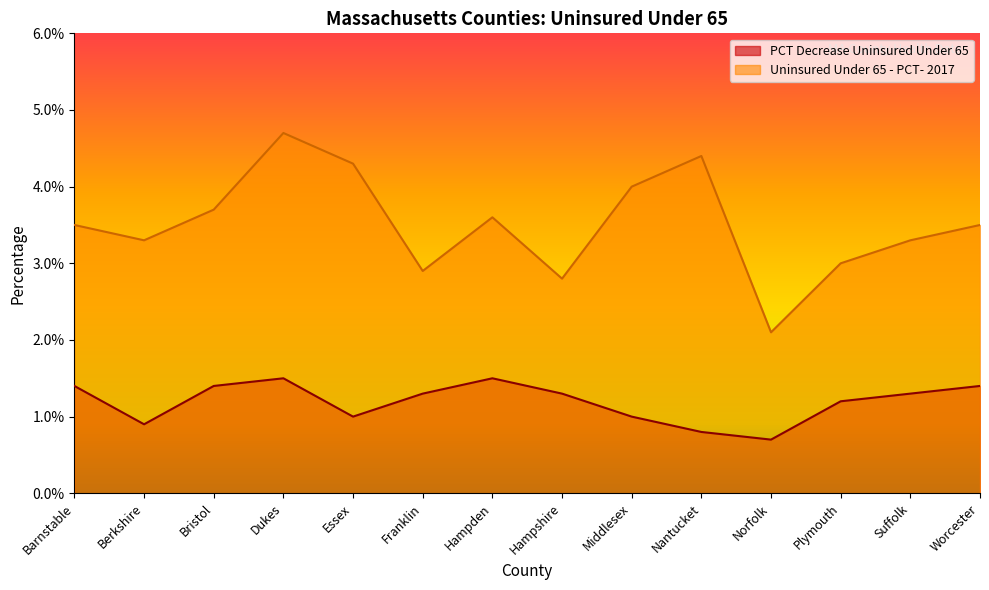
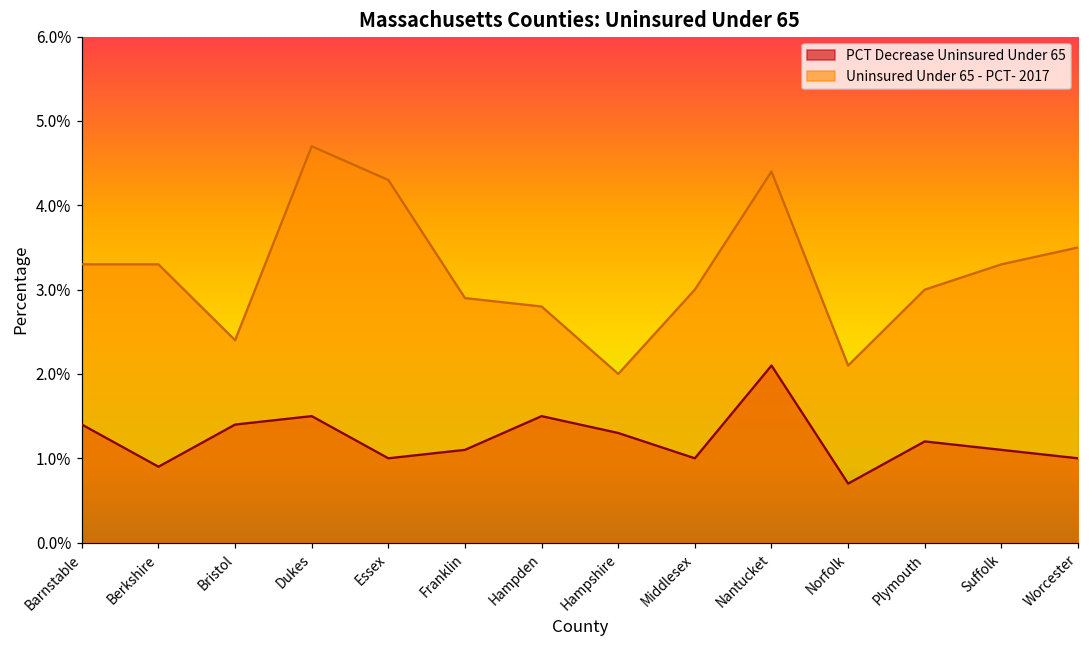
Uninsured Under 65 - PCT- 2017, Barnstable: 3.5% -> 3.3%
Uninsured Under 65 - PCT- 2017, Bristol: 3.7% -> 2.4%
PCT Decrease Uninsured Under 65, Franklin: 1.3% -> 1.1%
Uninsured Under 65 - PCT- 2017, Hampden: 3.6% -> 2.8%
Uninsured Under 65 - PCT- 2017, Hampshire: 2.8% -> 2.0%
Uninsured Under 65 - PCT- 2017, Middlesex: 4% -> 3%
PCT Decrease Uninsured Under 65, Nantucket: 0.8% -> 2.1%
PCT Decrease Uninsured Under 65, Suffolk: 1.3% -> 1.1%
PCT Decrease Uninsured Under 65, Worcester: 1.4% -> 1.0%
